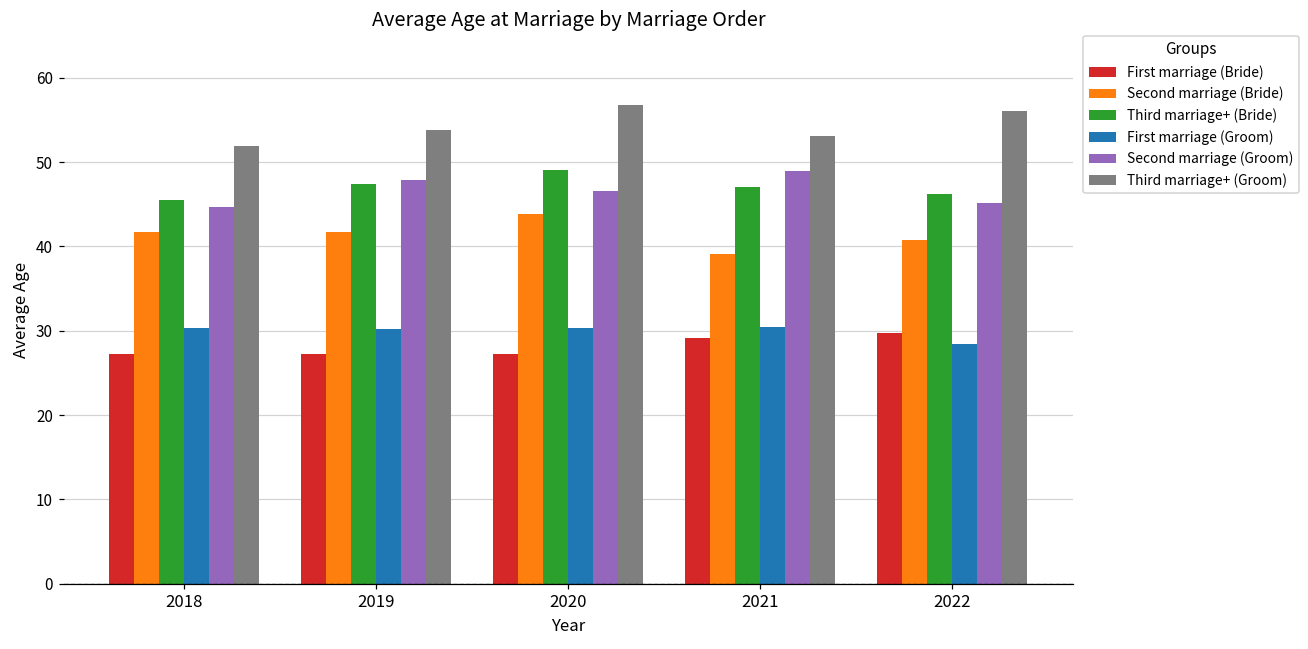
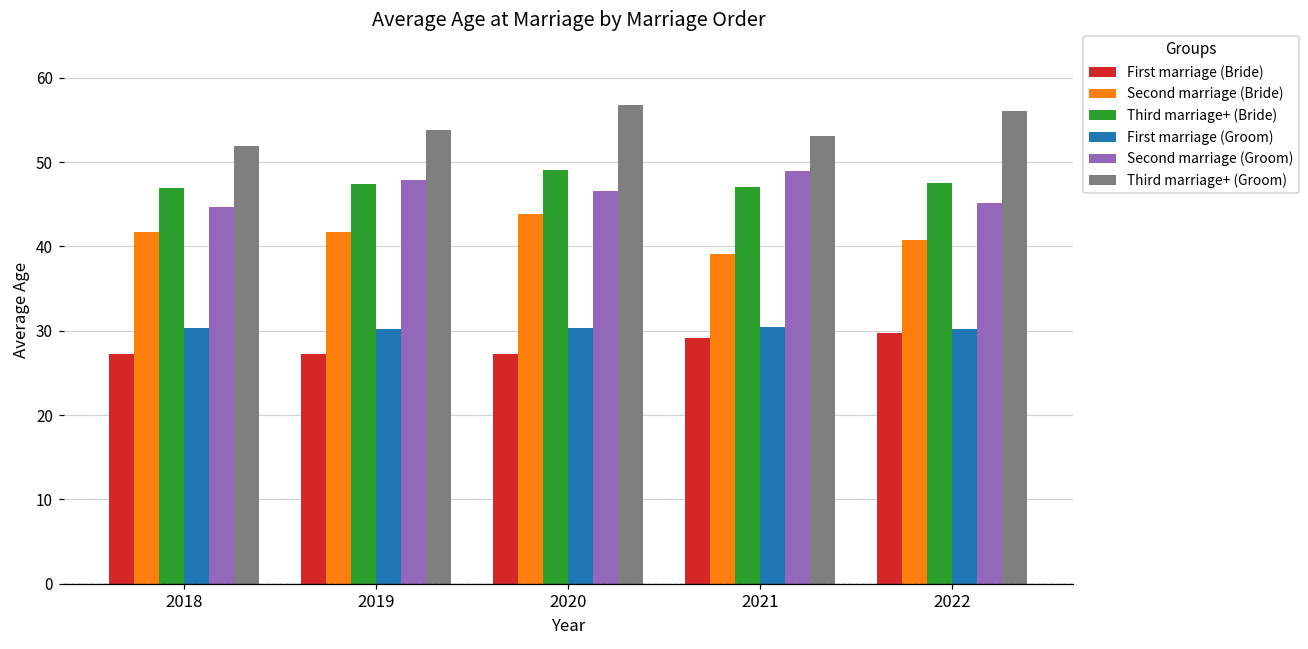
Third marriage+ (Bride), 2018: 46 -> 47
Third marriage+ (Bride), 2022: 46 -> 48
First marriage (Groom), 2022: 28 -> 30
